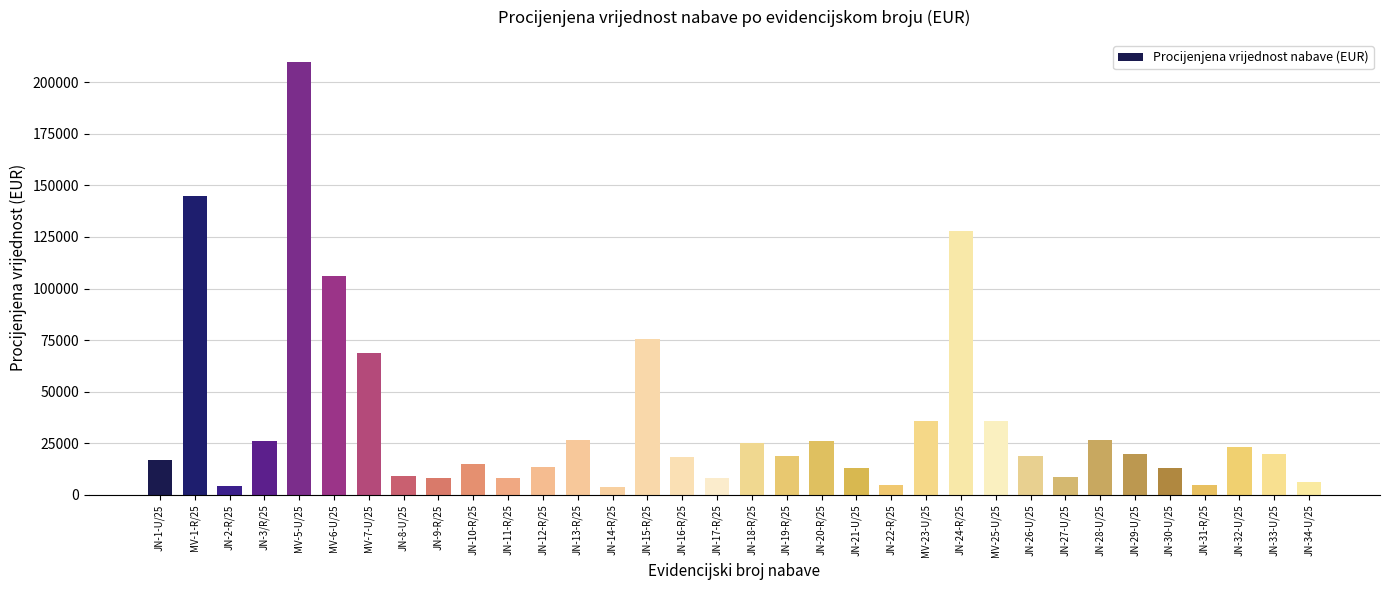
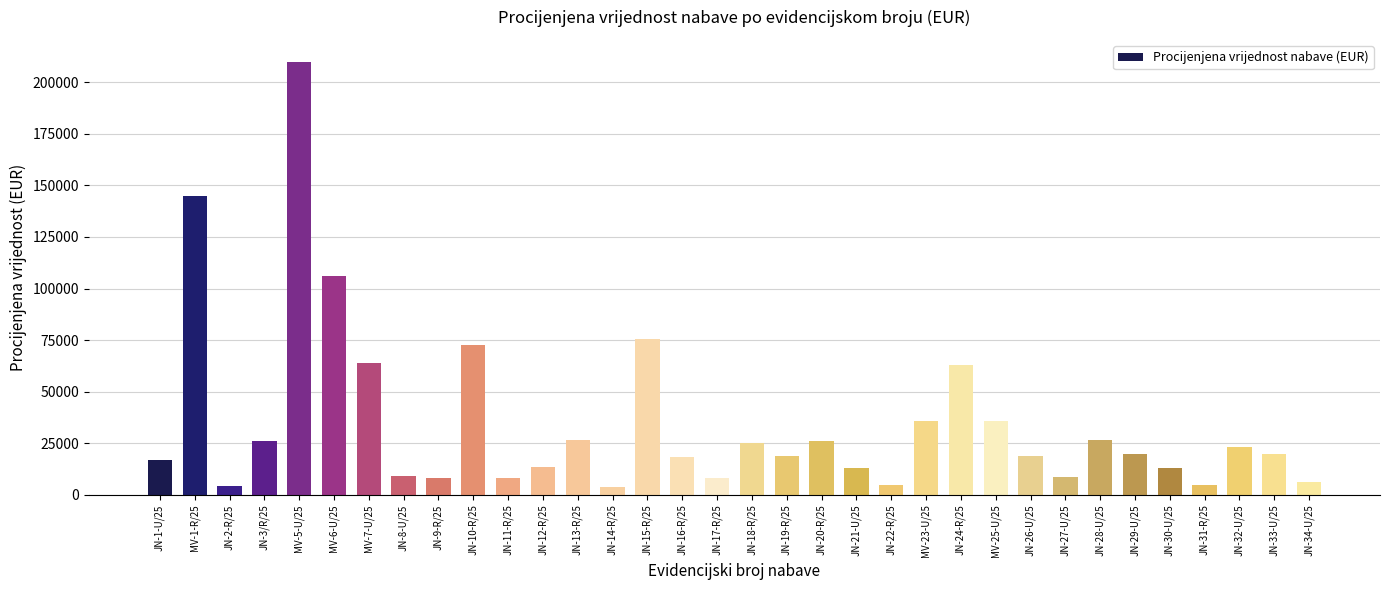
MV-7-U/25: 69000 -> 64000
JN-10-R/25: 15000 -> 73000
JN-24-R/25: 128000 -> 63000
